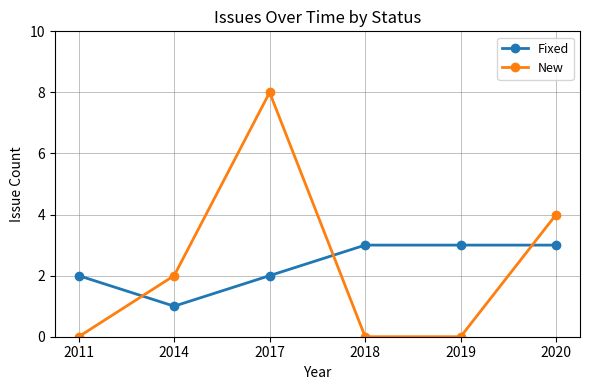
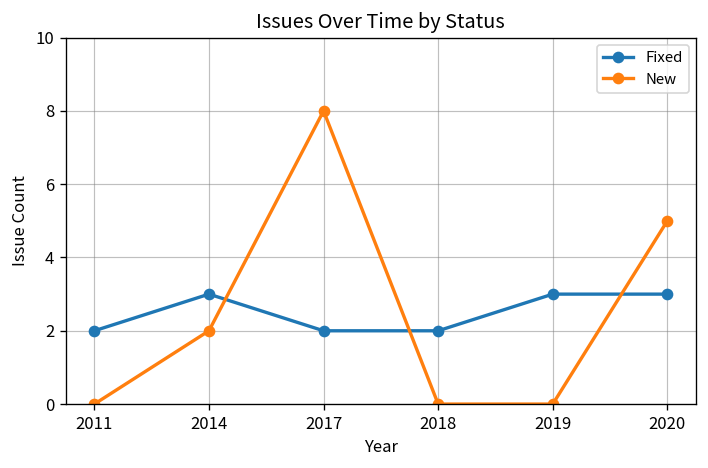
Fixed, 2014: 1 -> 3
Fixed, 2018: 3 -> 2
New, 2020: 4 -> 5
